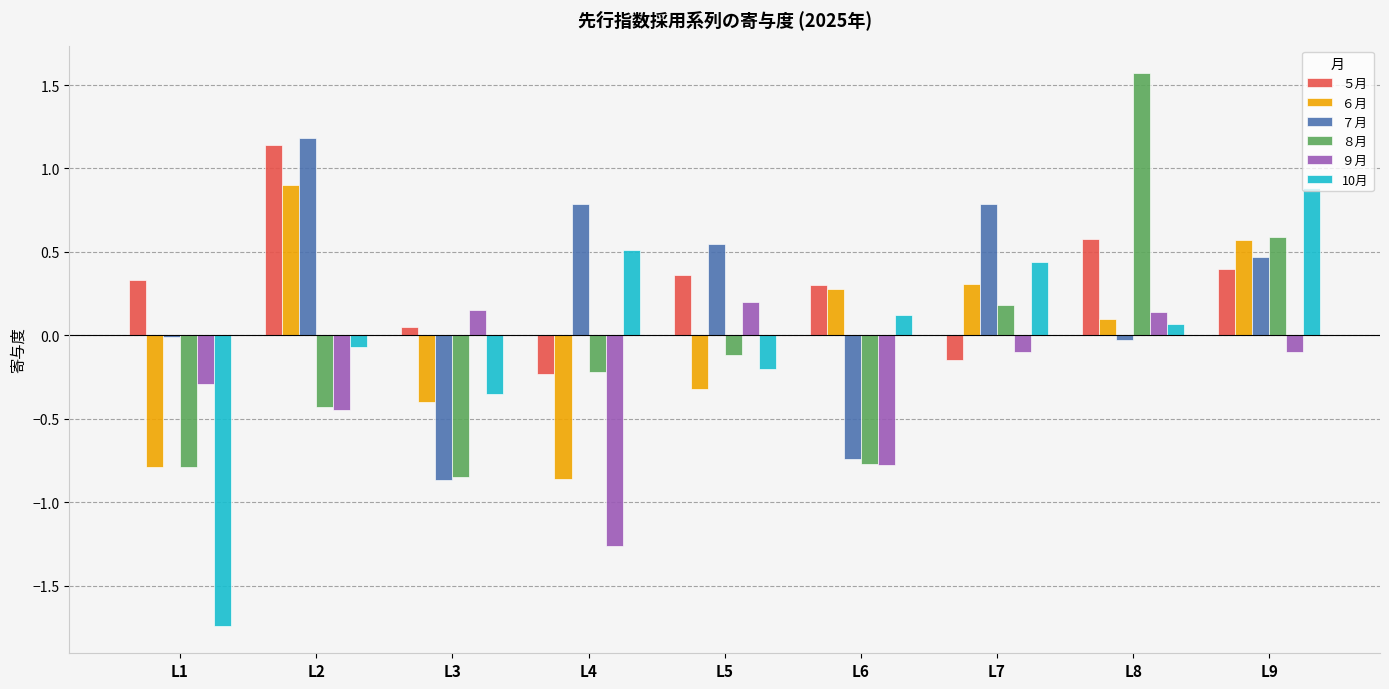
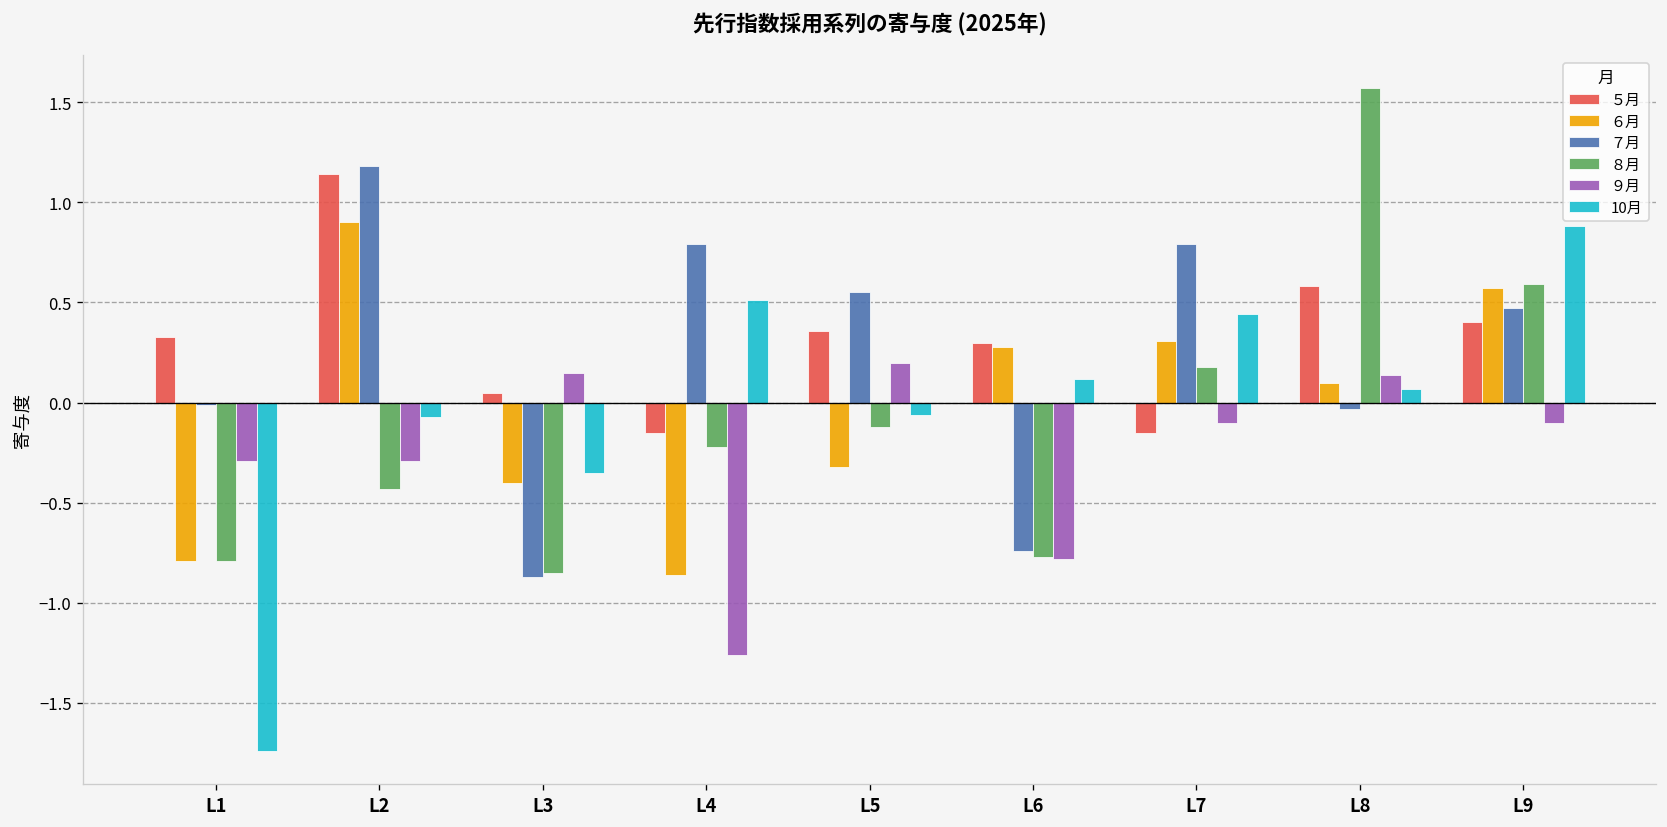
９月, L2: -0.45 -> -0.29
５月, L4: -0.23 -> -0.15
10月, L5: -0.20 -> -0.06
